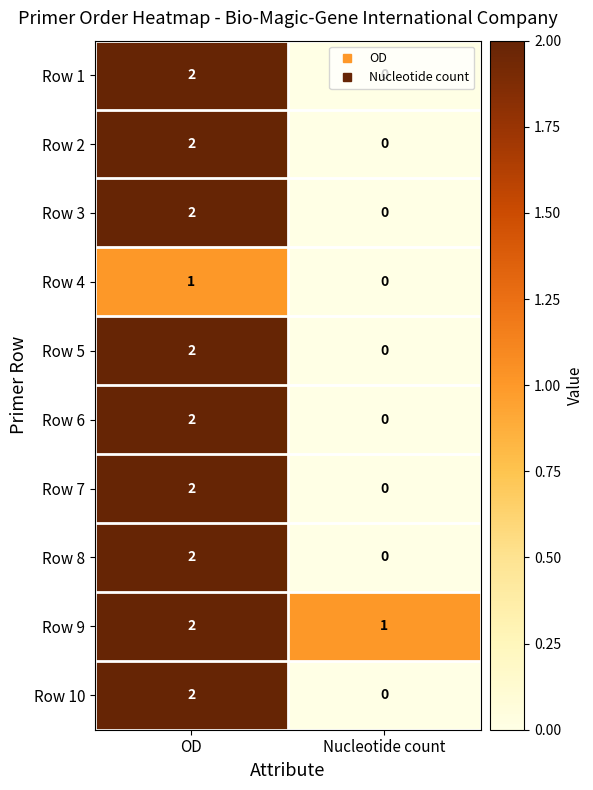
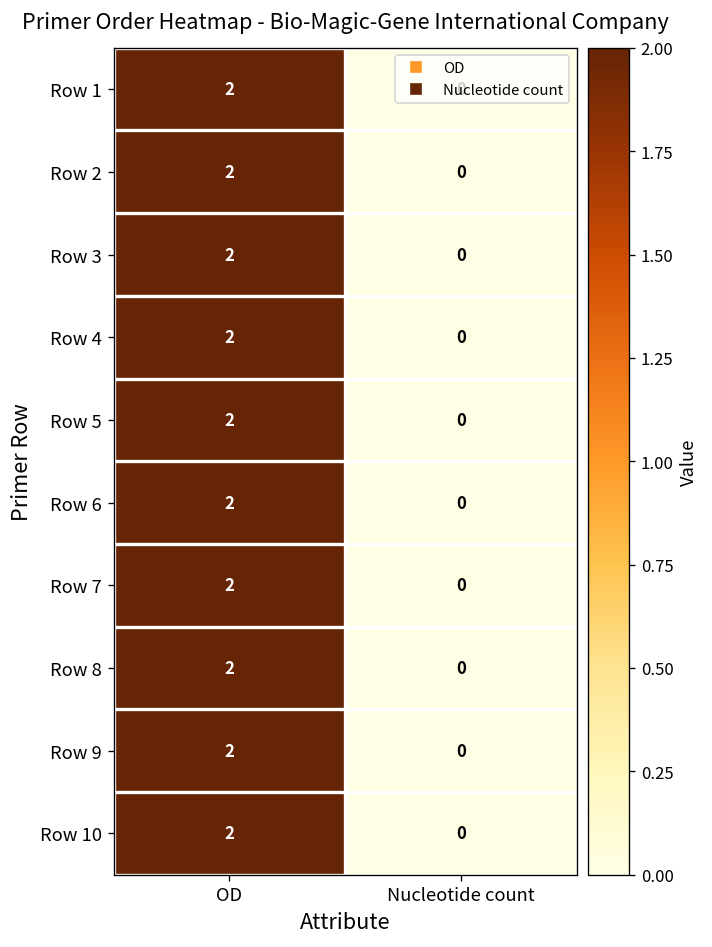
Row 4, OD: 1 -> 2
Row 9, Nucleotide count: 1 -> 0
